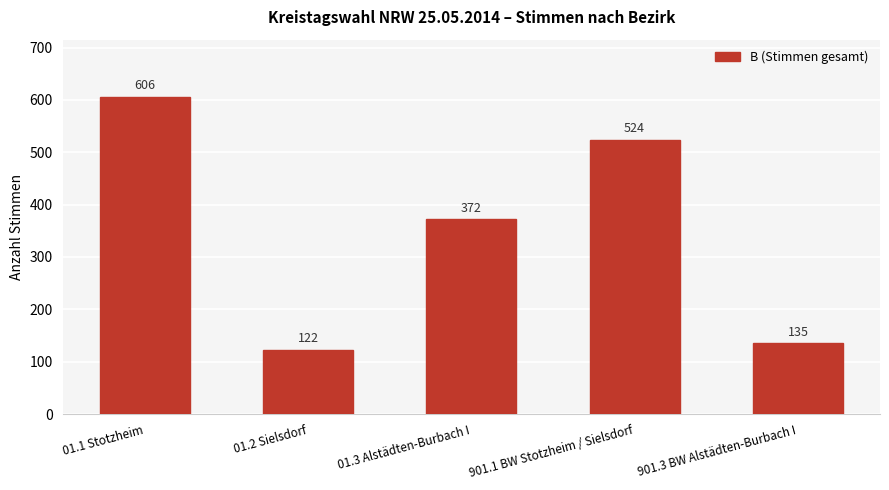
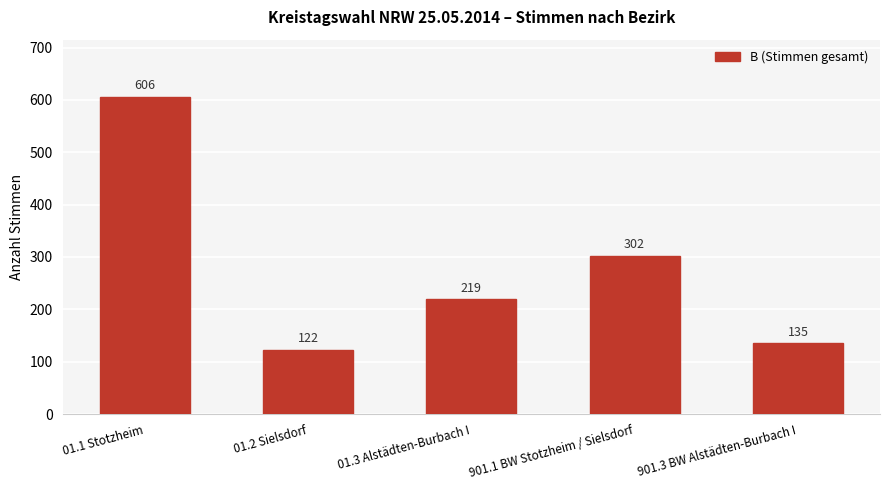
01.3 Alstädten-Burbach I: 372 -> 219
901.1 BW Stotzheim / Sielsdorf: 524 -> 302
